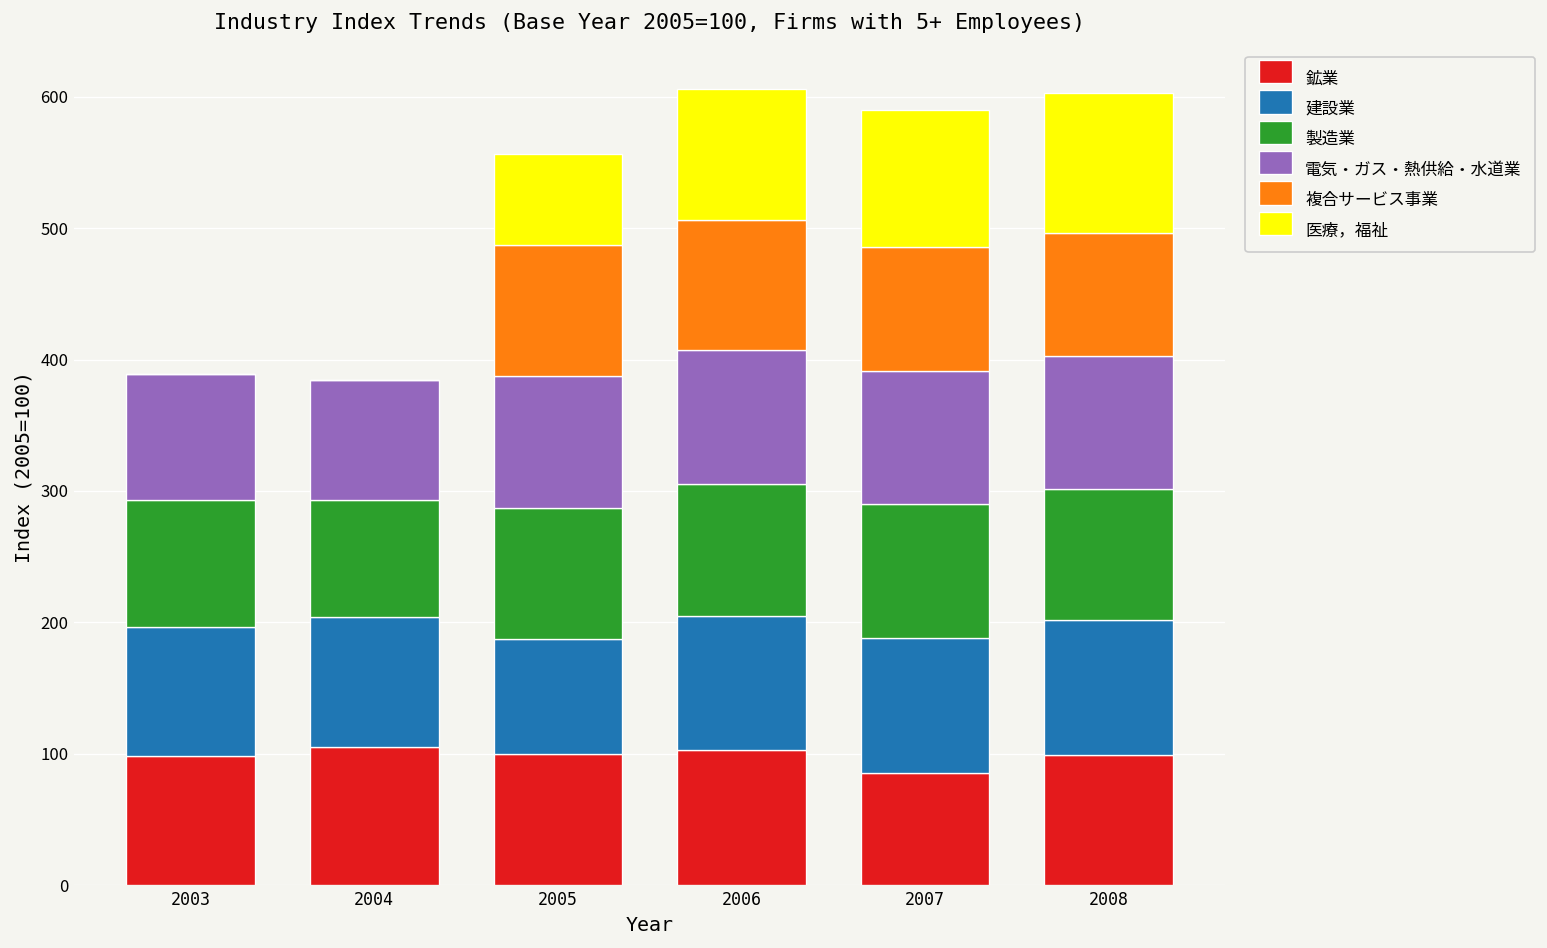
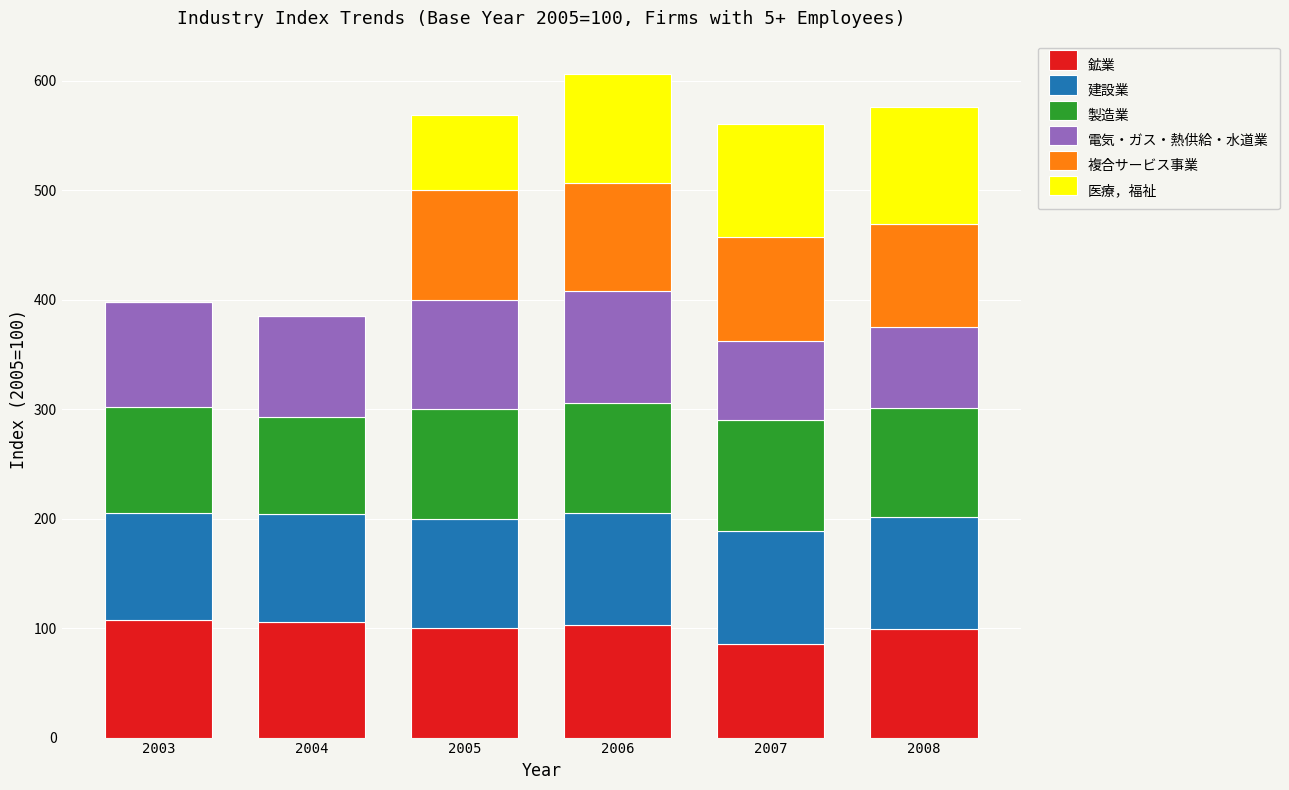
鉱業, 2003: 98 -> 107
建設業, 2005: 87 -> 100
電気・ガス・熱供給・水道業, 2007: 101 -> 72
電気・ガス・熱供給・水道業, 2008: 101 -> 74
